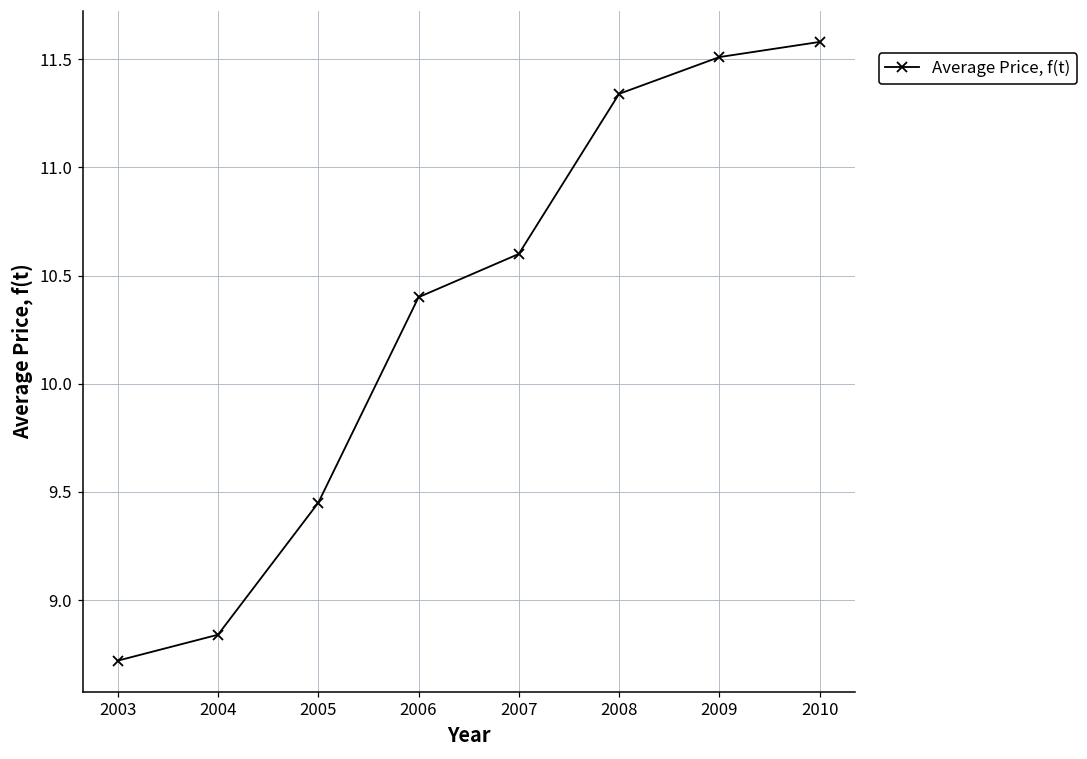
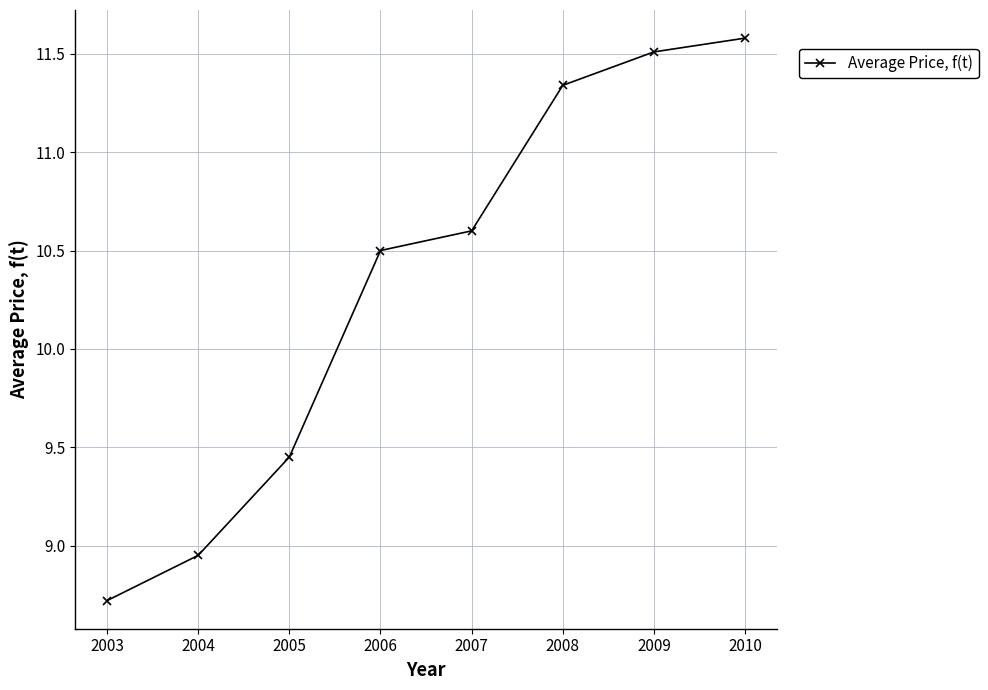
2004: 8.84 -> 8.95
2006: 10.4 -> 10.5
